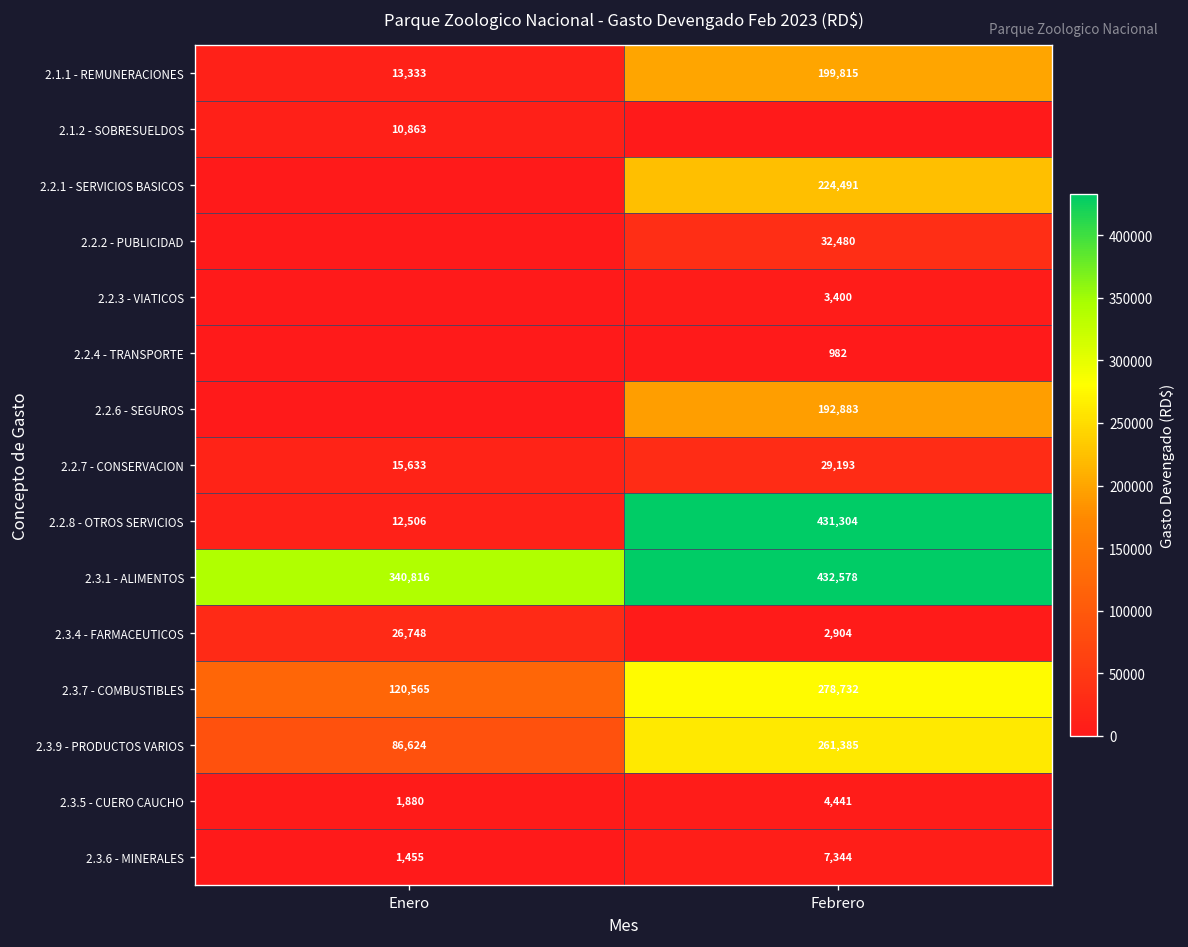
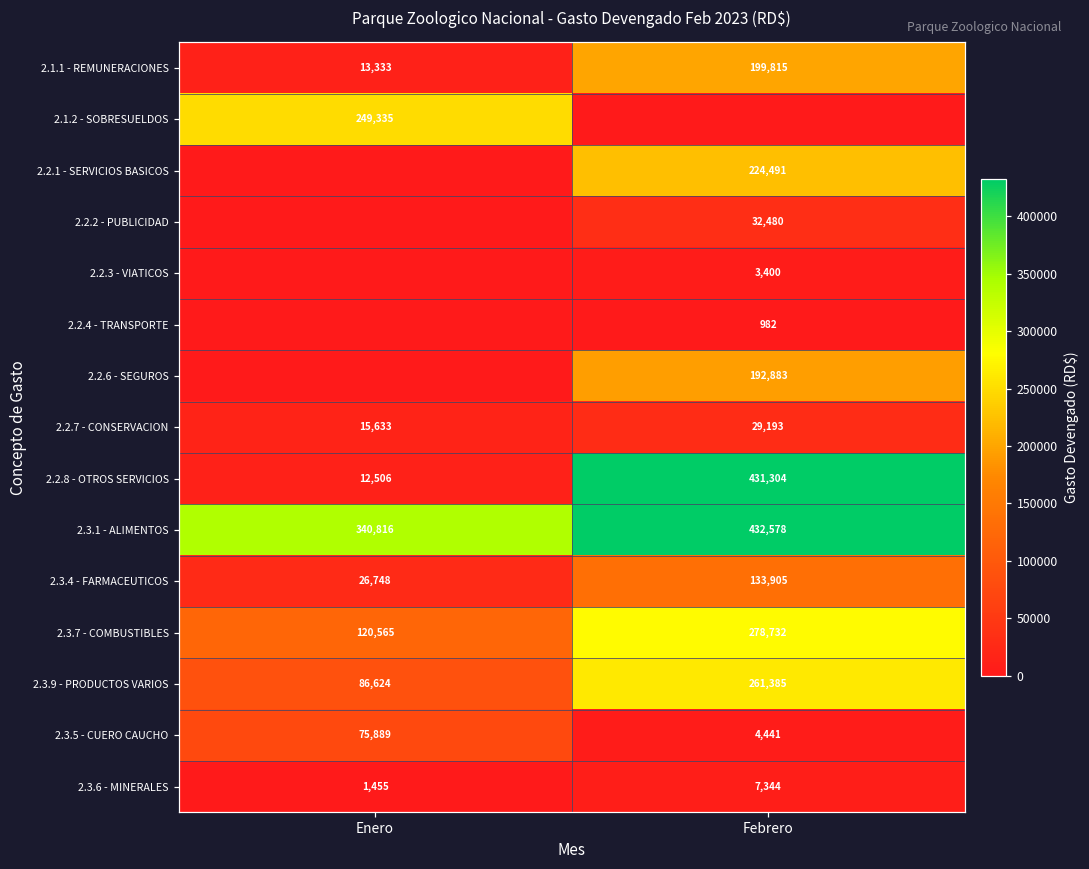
2.1.2 - SOBRESUELDOS, Enero: 10,863 -> 249,335
2.3.4 - FARMACEUTICOS, Febrero: 2,904 -> 133,905
2.3.5 - CUERO CAUCHO, Enero: 1,880 -> 75,889
